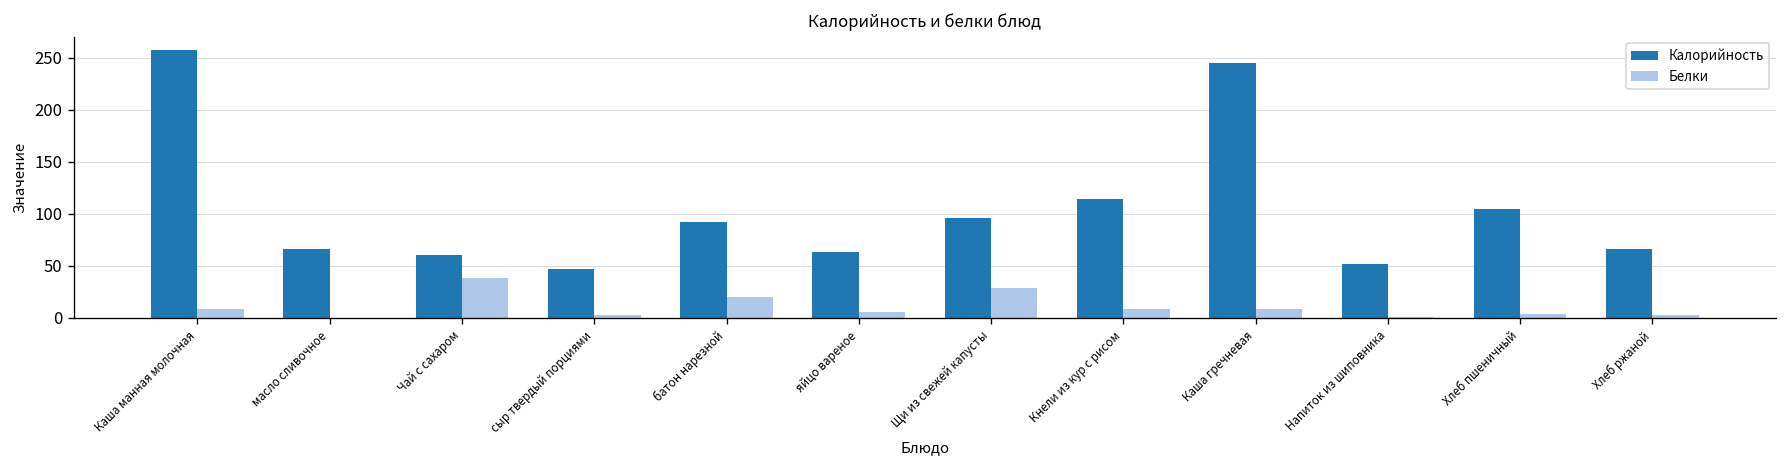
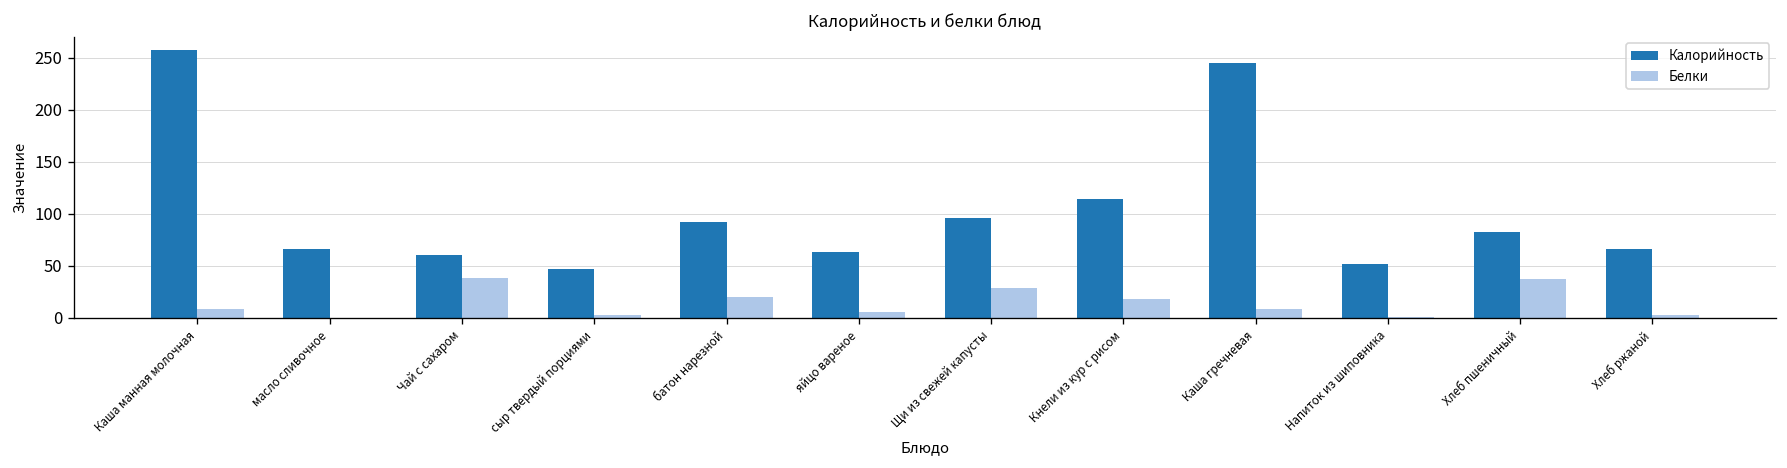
Белки, Кнели из кур с рисом: 10 -> 20
Калорийность, Хлеб пшеничный: 100 -> 80
Белки, Хлеб пшеничный: 0 -> 40
